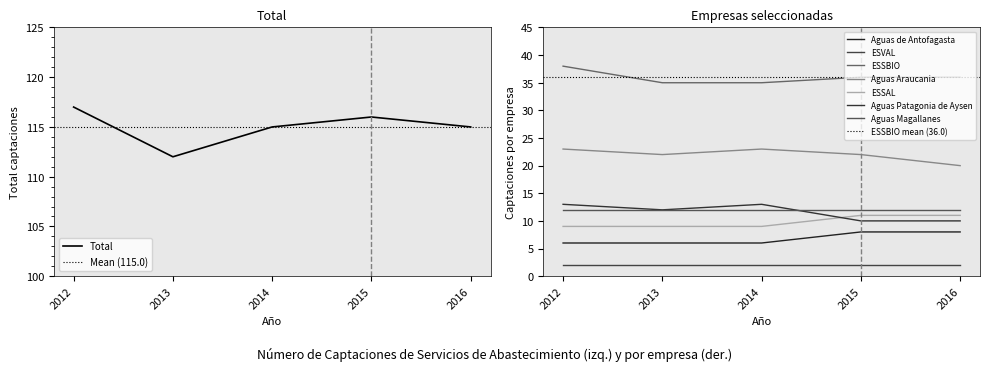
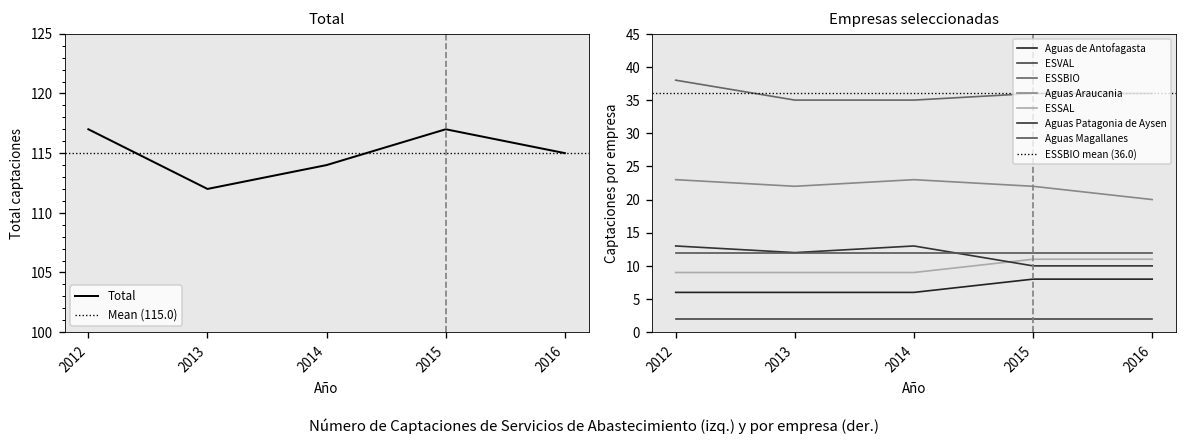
Total, 2014: 115 -> 114
Total, 2015: 116 -> 117
